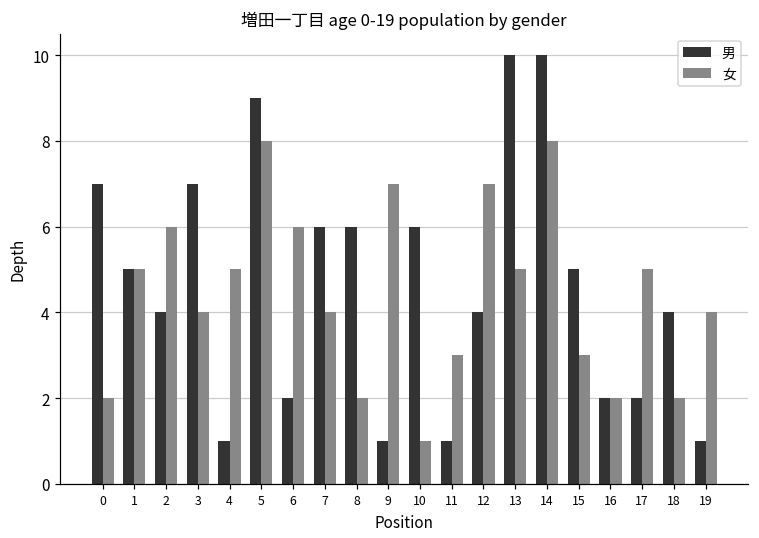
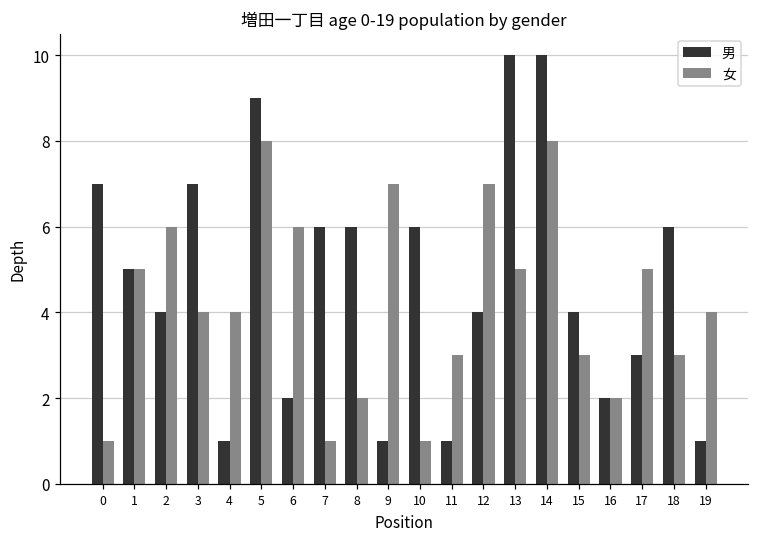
女, 0: 2 -> 1
女, 4: 5 -> 4
女, 7: 4 -> 1
男, 15: 5 -> 4
男, 17: 2 -> 3
男, 18: 4 -> 6
女, 18: 2 -> 3
